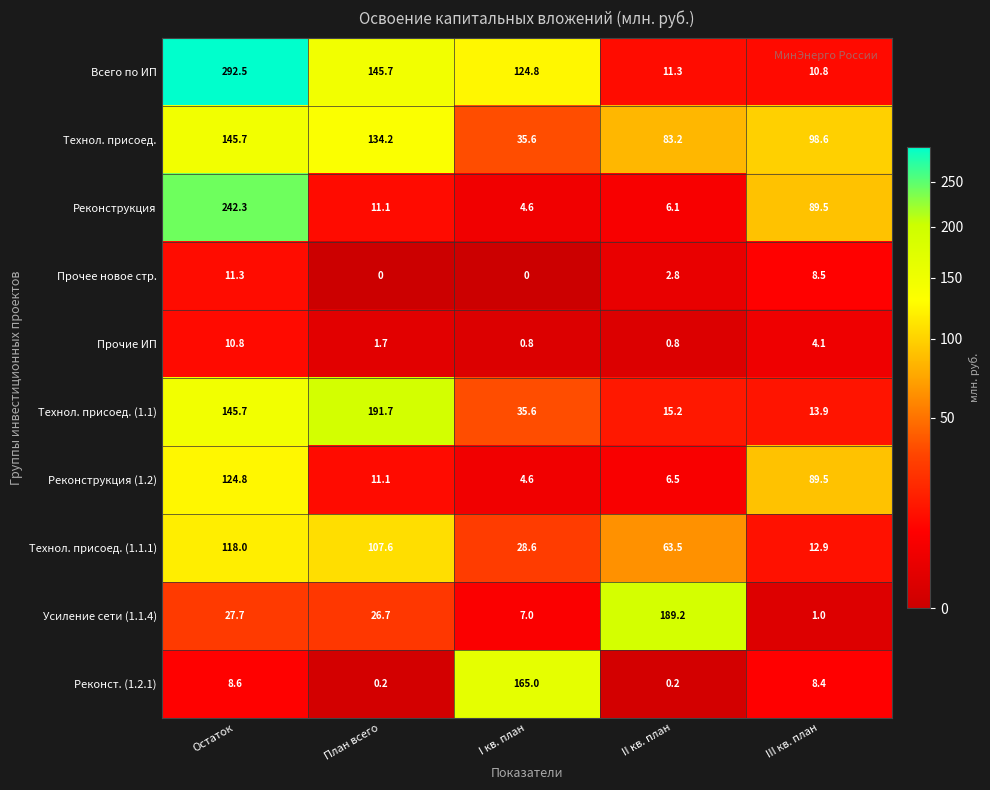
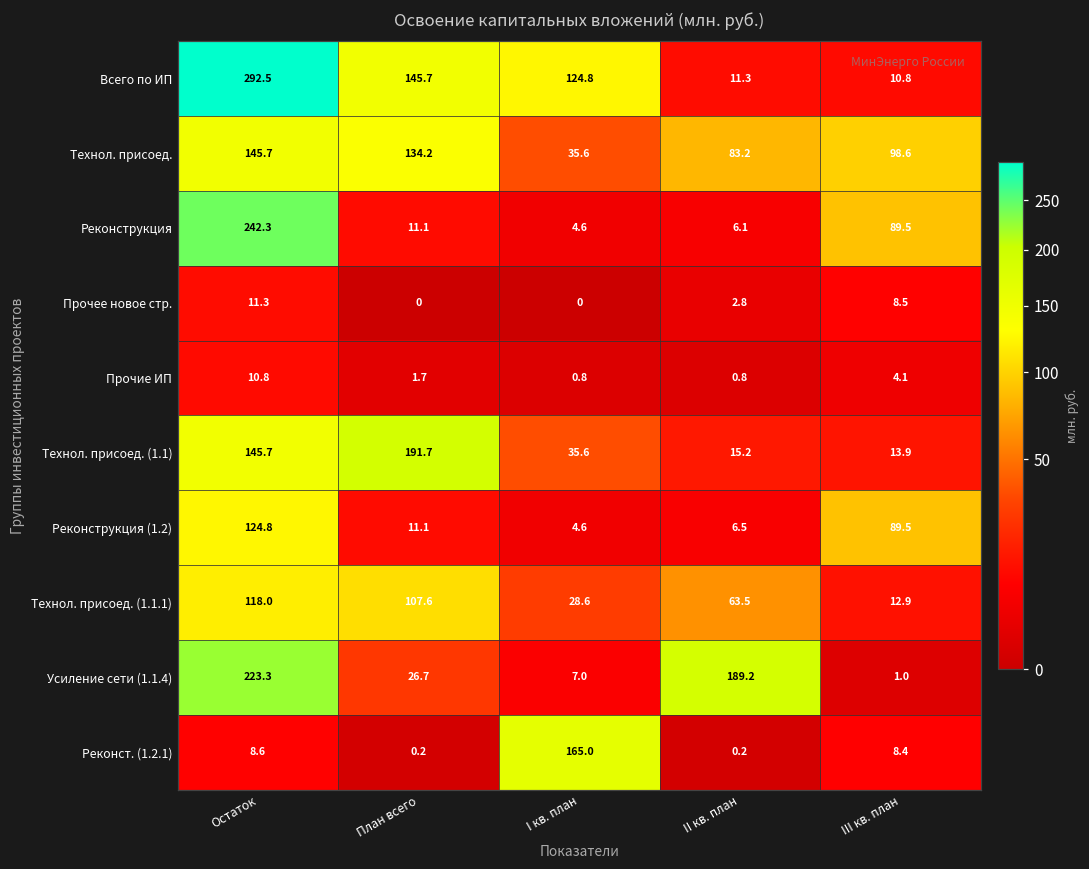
Усиление сети (1.1.4), Остаток: 27.7 -> 223.3
